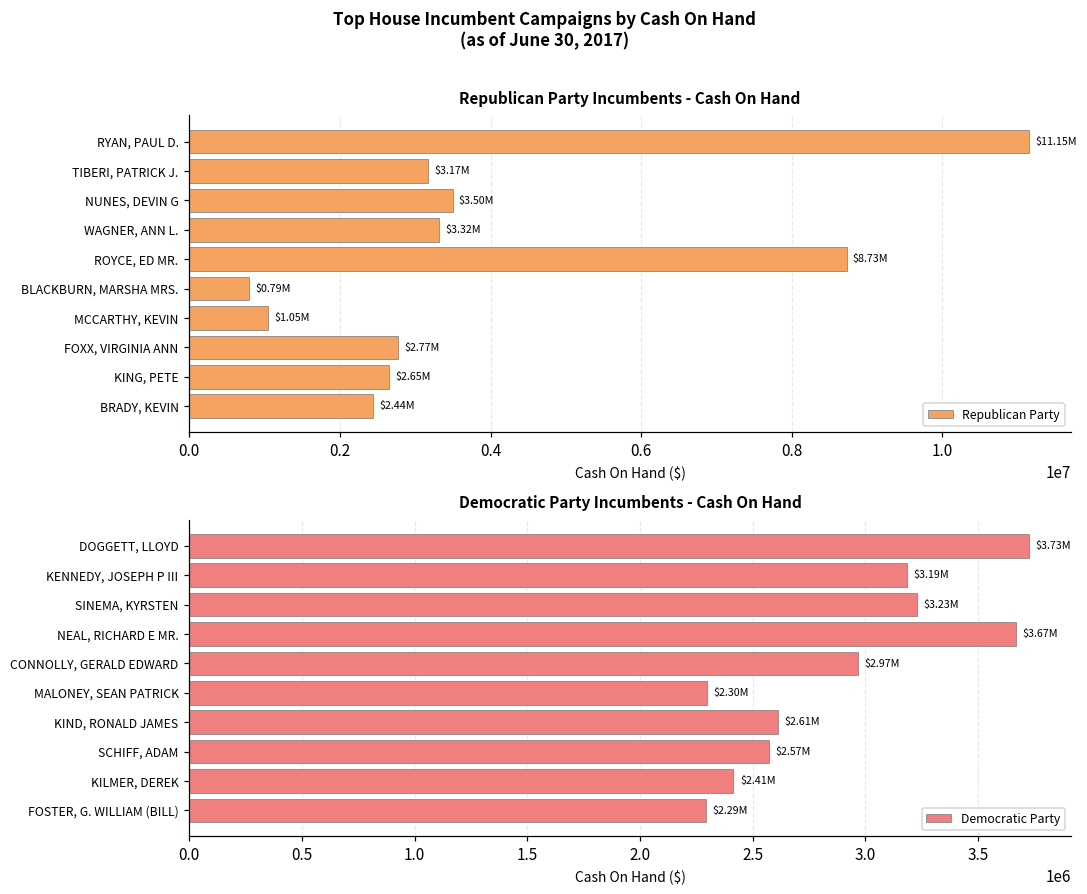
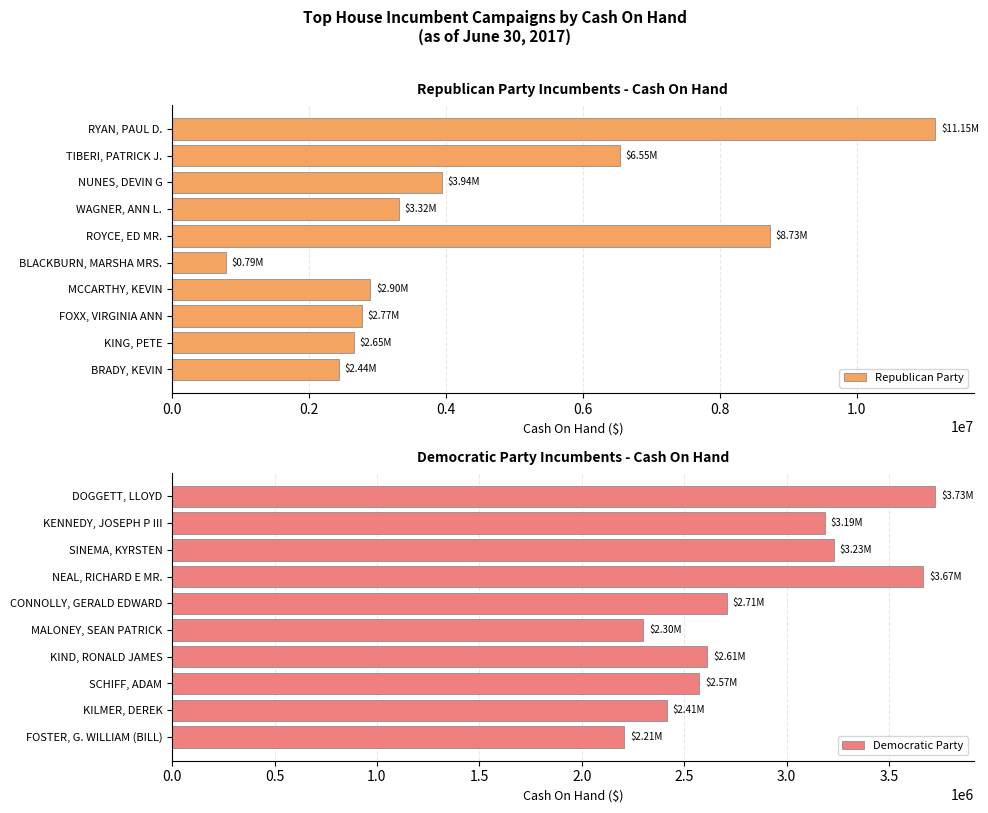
Republican Party Incumbents - Cash On Hand, TIBERI, PATRICK J.: $3.17M -> $6.55M
Republican Party Incumbents - Cash On Hand, NUNES, DEVIN G: $3.50M -> $3.94M
Republican Party Incumbents - Cash On Hand, MCCARTHY, KEVIN: $1.05M -> $2.90M
Democratic Party Incumbents - Cash On Hand, CONNOLLY, GERALD EDWARD: $2.97M -> $2.71M
Democratic Party Incumbents - Cash On Hand, FOSTER, G. WILLIAM (BILL): $2.29M -> $2.21M
